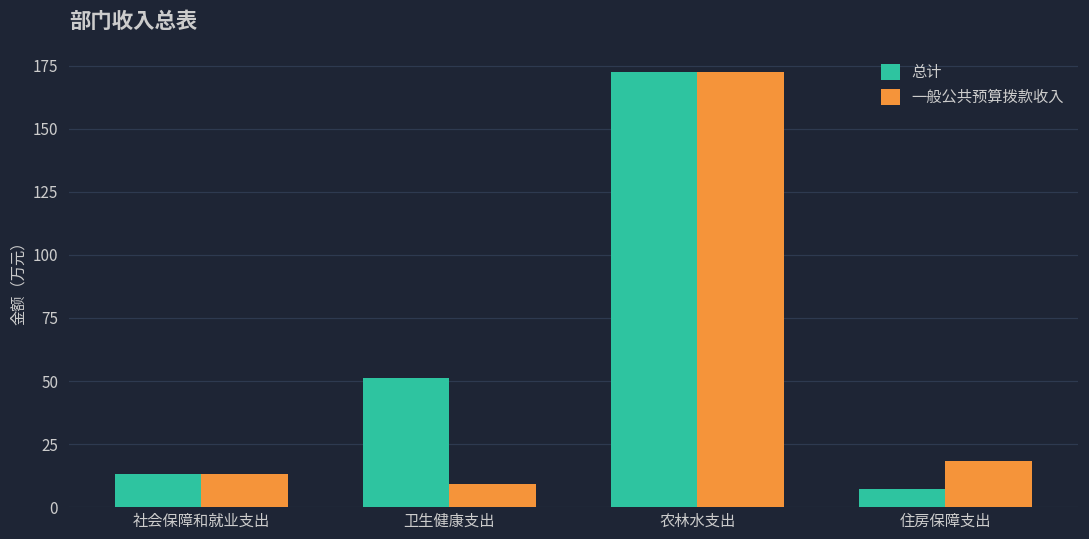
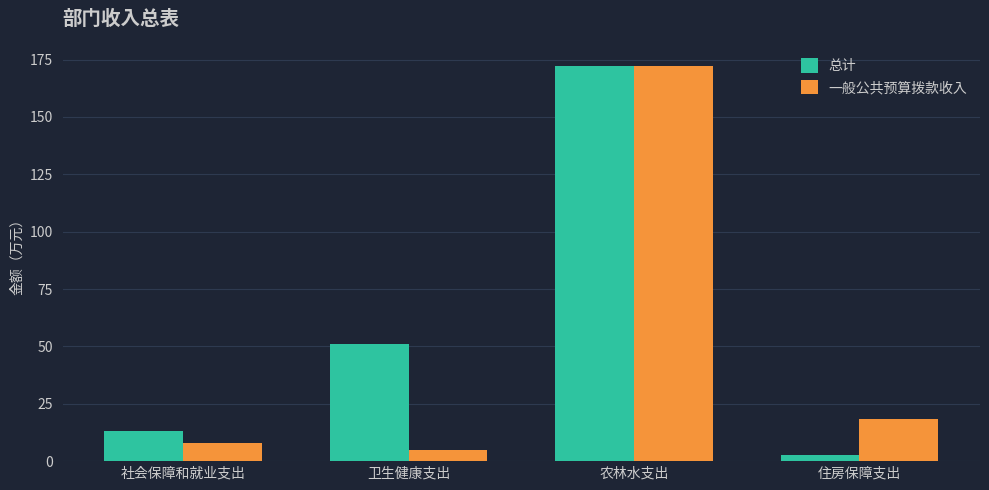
一般公共预算拨款收入, 社会保障和就业支出: 13 -> 8
一般公共预算拨款收入, 卫生健康支出: 9 -> 5
总计, 住房保障支出: 7 -> 2
